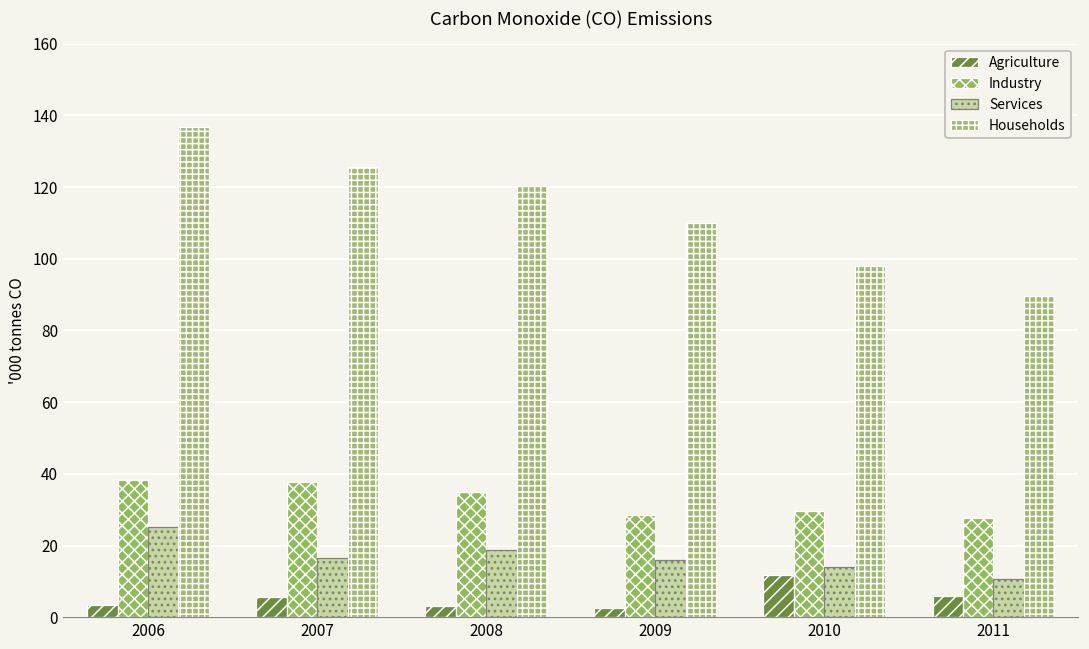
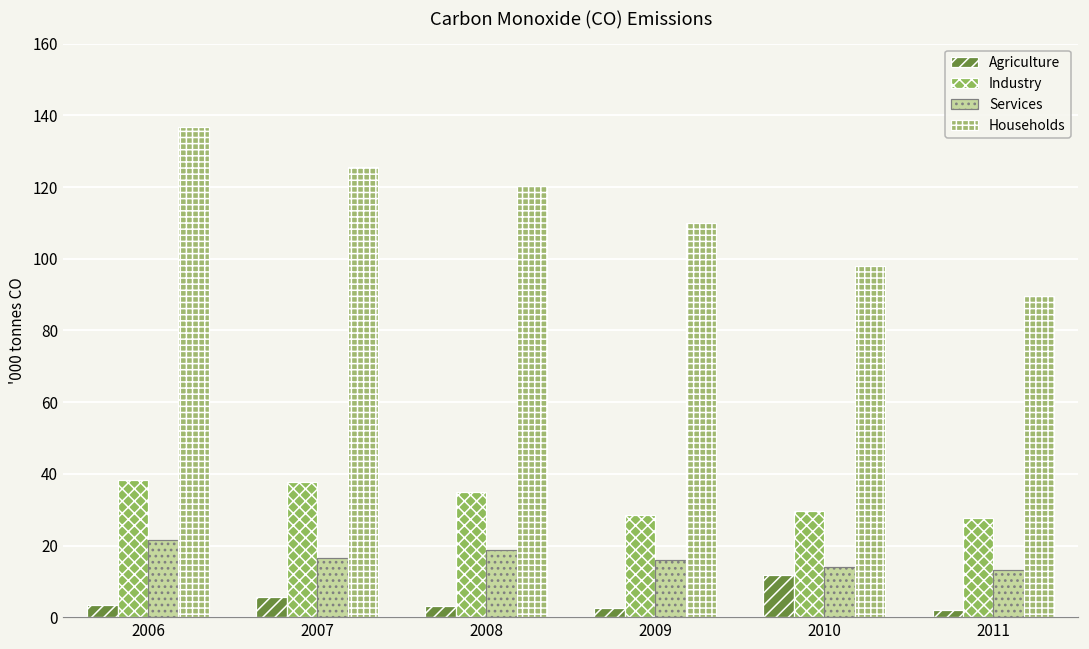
Services, 2006: 25 -> 21
Agriculture, 2011: 6 -> 2
Services, 2011: 11 -> 13
